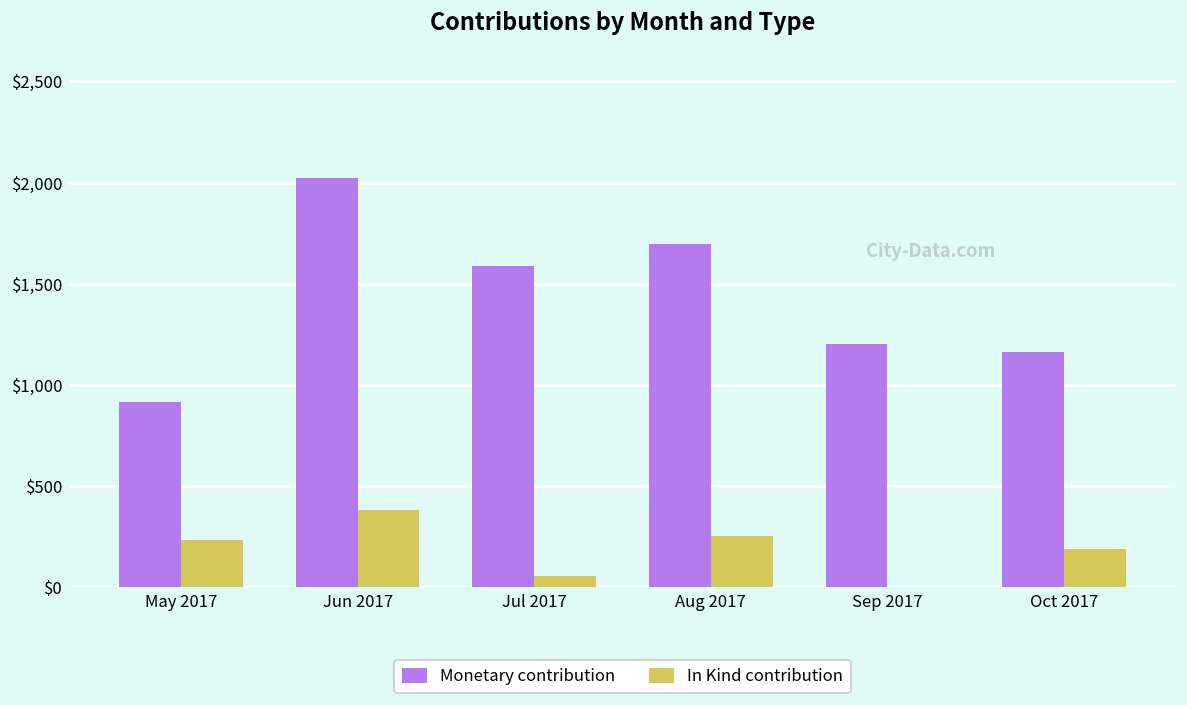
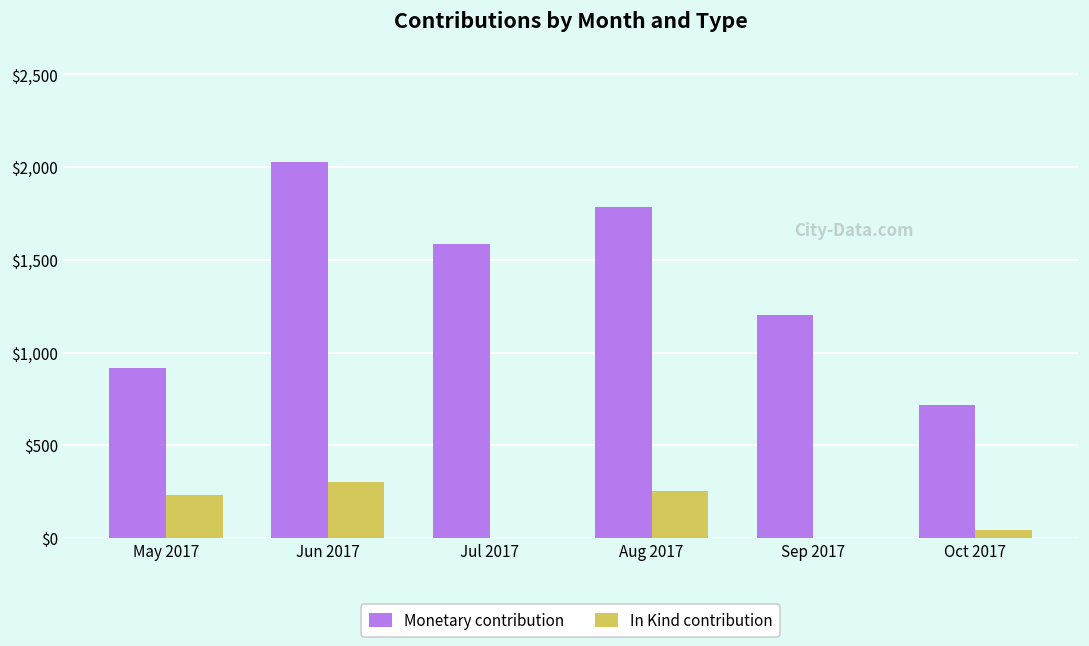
In Kind contribution, Jun 2017: $380 -> $300
In Kind contribution, Jul 2017: $50 -> $0
Monetary contribution, Aug 2017: $1,700 -> $1,780
Monetary contribution, Oct 2017: $1,160 -> $720
In Kind contribution, Oct 2017: $190 -> $40
